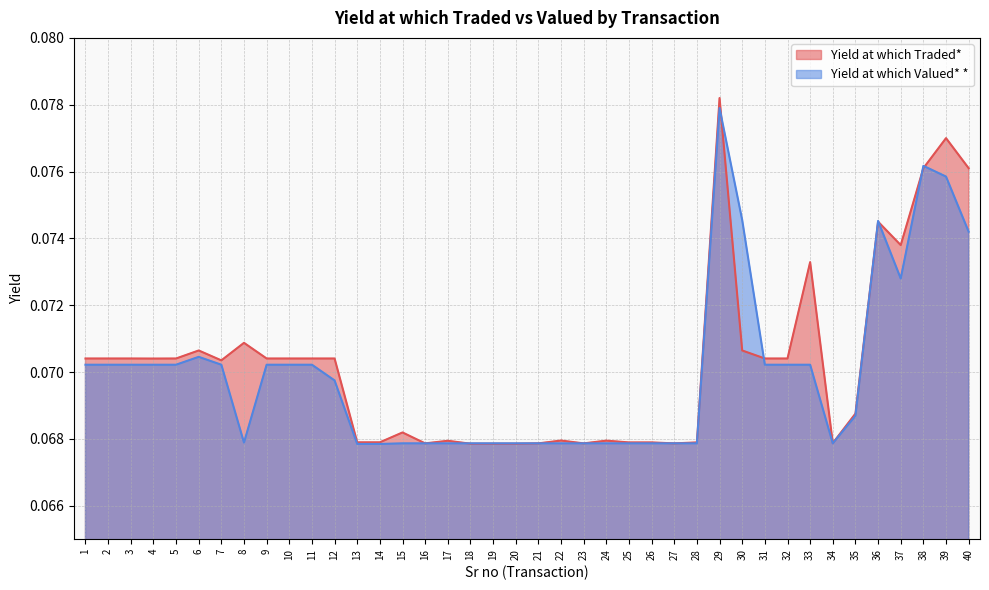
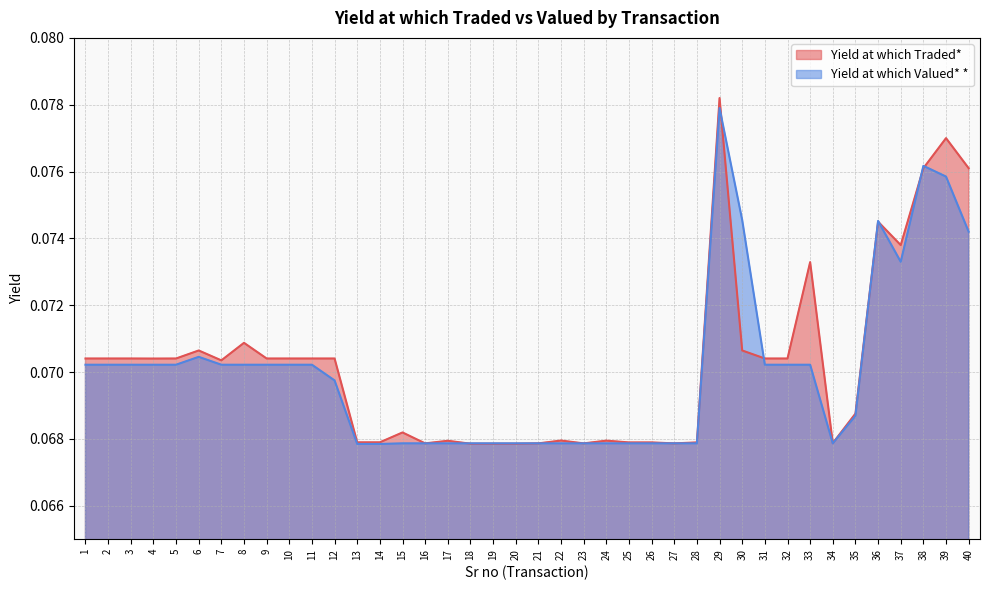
Yield at which Valued* *, 8: 0.0679 -> 0.0702
Yield at which Valued* *, 37: 0.0728 -> 0.0733
